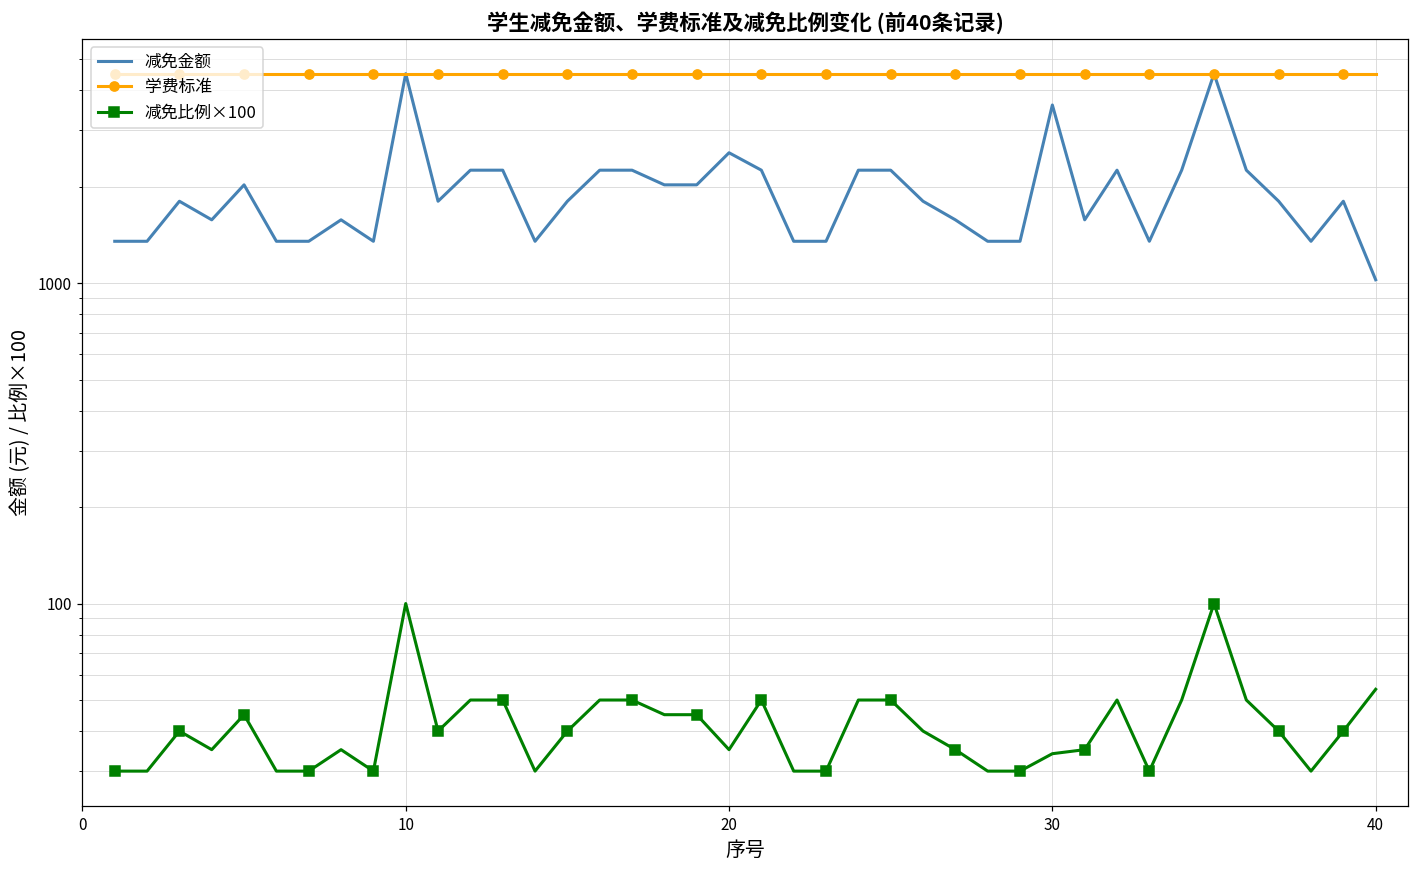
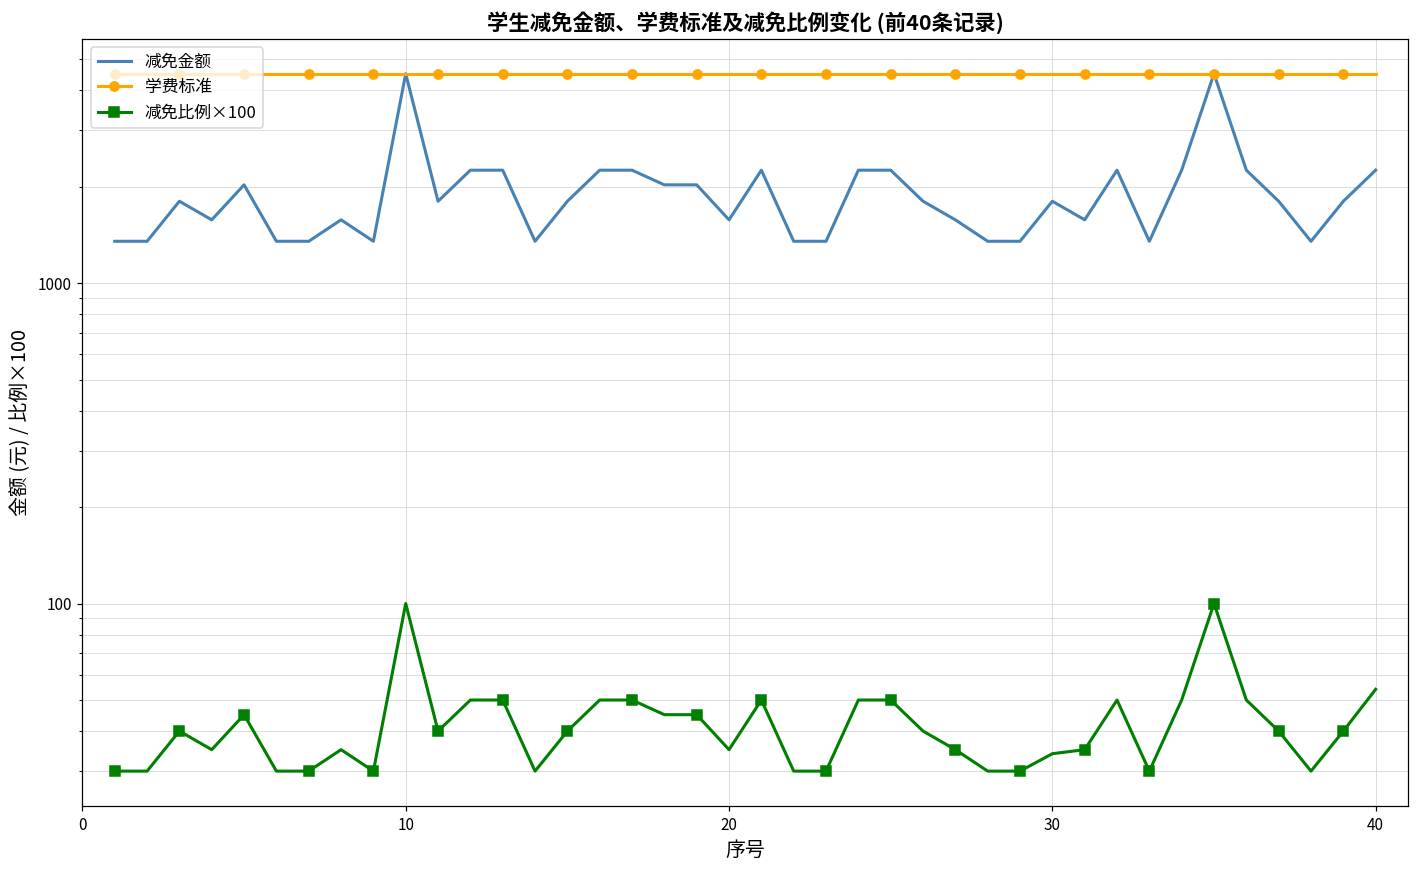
减免金额, 20: 2600 -> 1600
减免金额, 30: 3600 -> 1800
减免金额, 40: 1020 -> 2300
